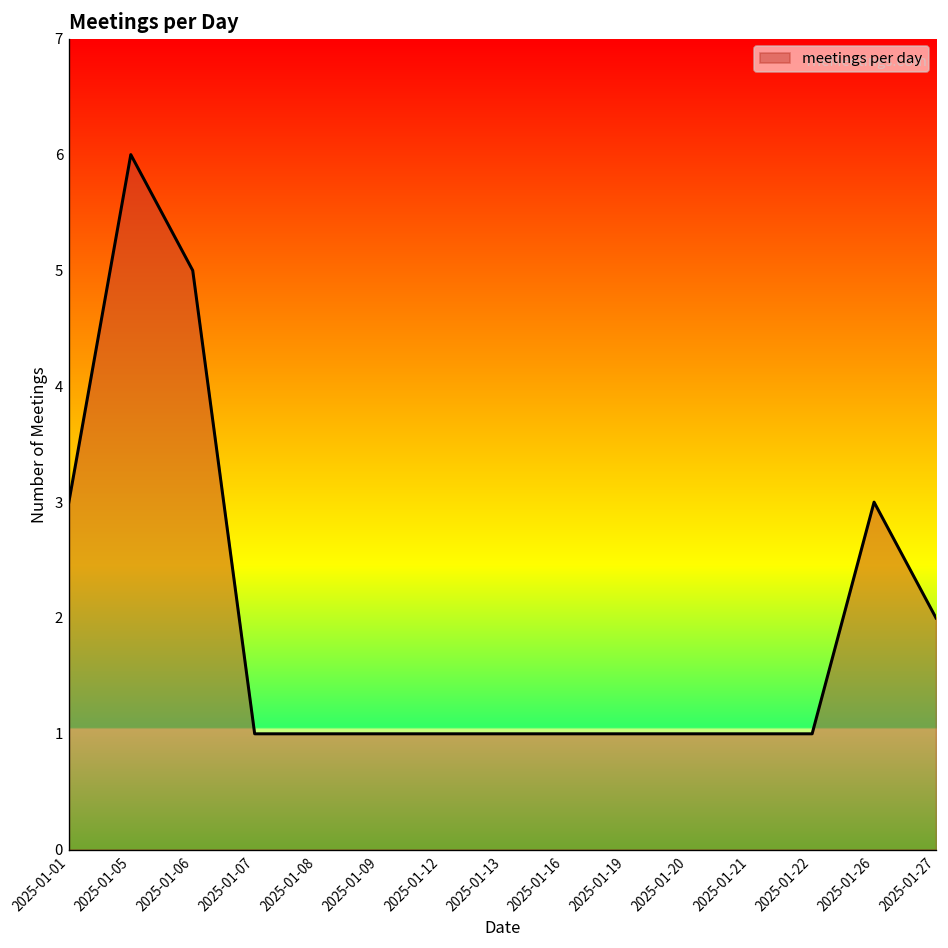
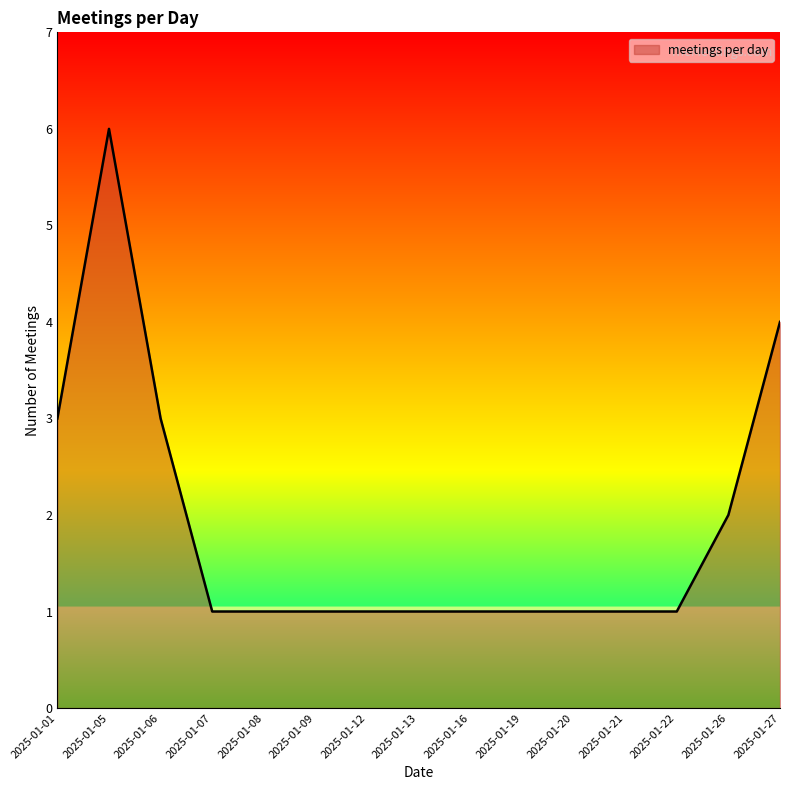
2025-01-06: 5 -> 3
2025-01-26: 3 -> 2
2025-01-27: 2 -> 4
